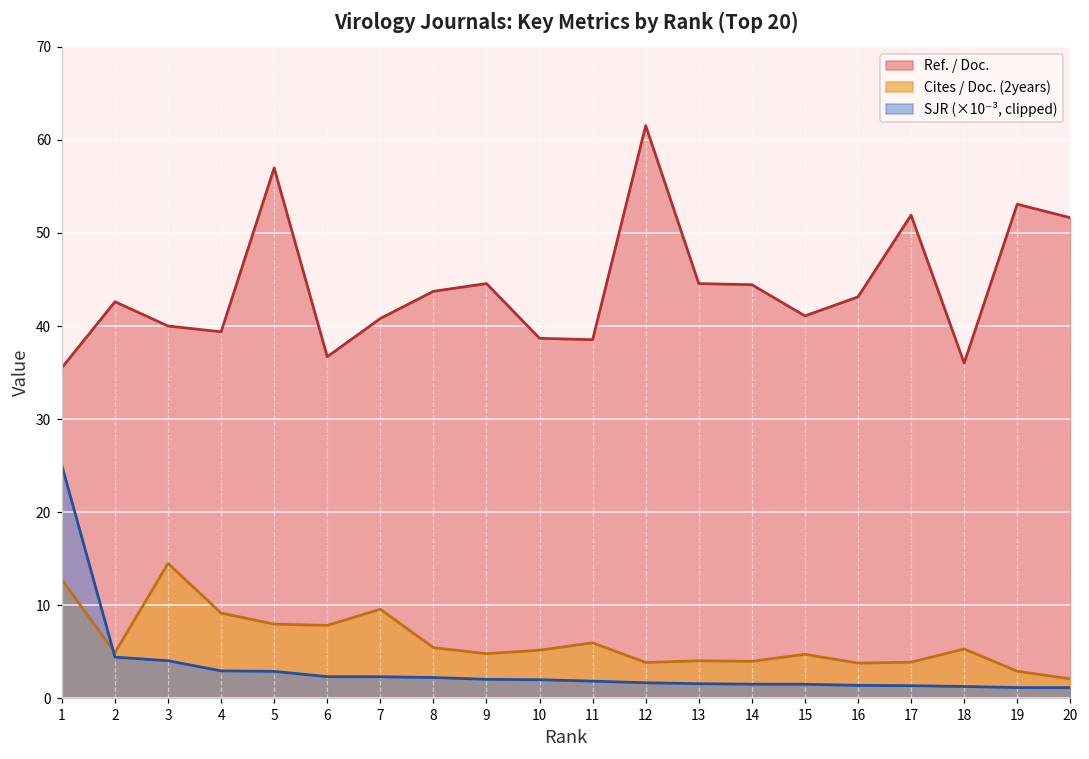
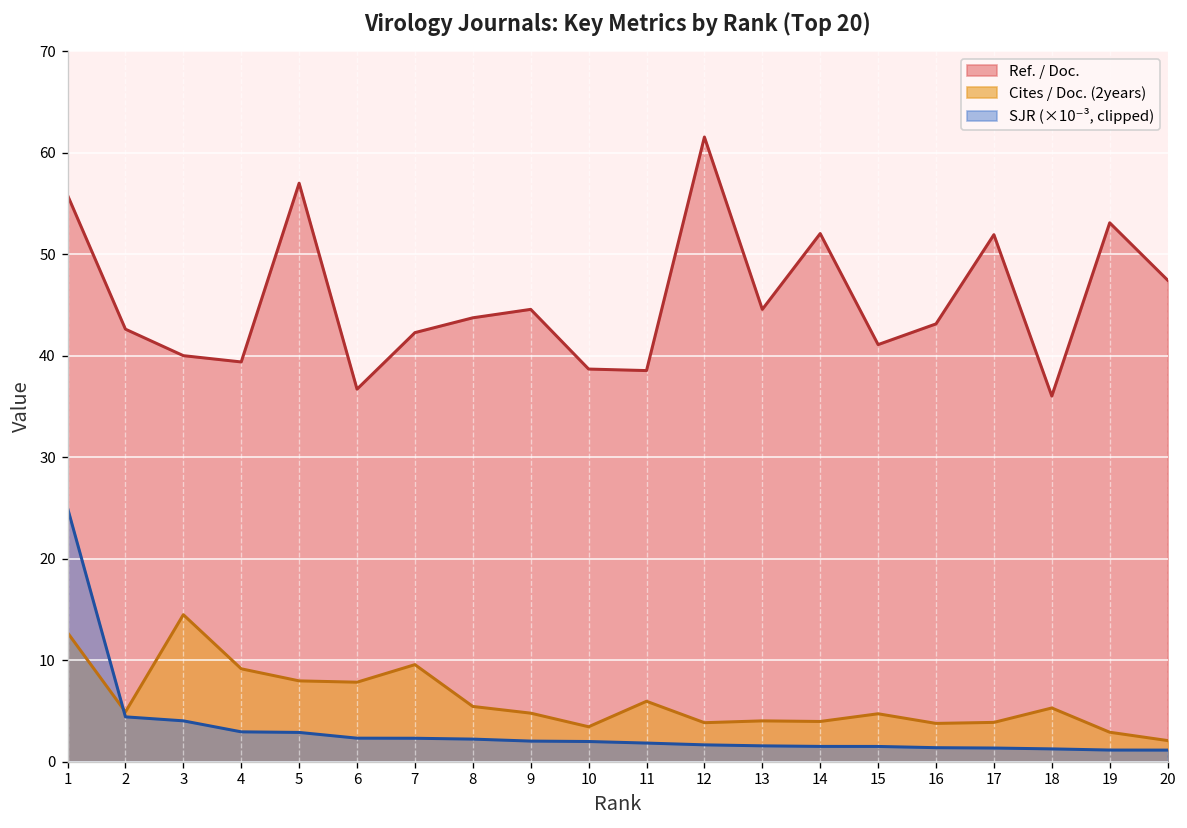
Ref. / Doc., 1: 36 -> 56
Ref. / Doc., 7: 41 -> 42
Cites / Doc. (2years), 10: 5 -> 3
Ref. / Doc., 14: 44 -> 52
Ref. / Doc., 20: 52 -> 47
